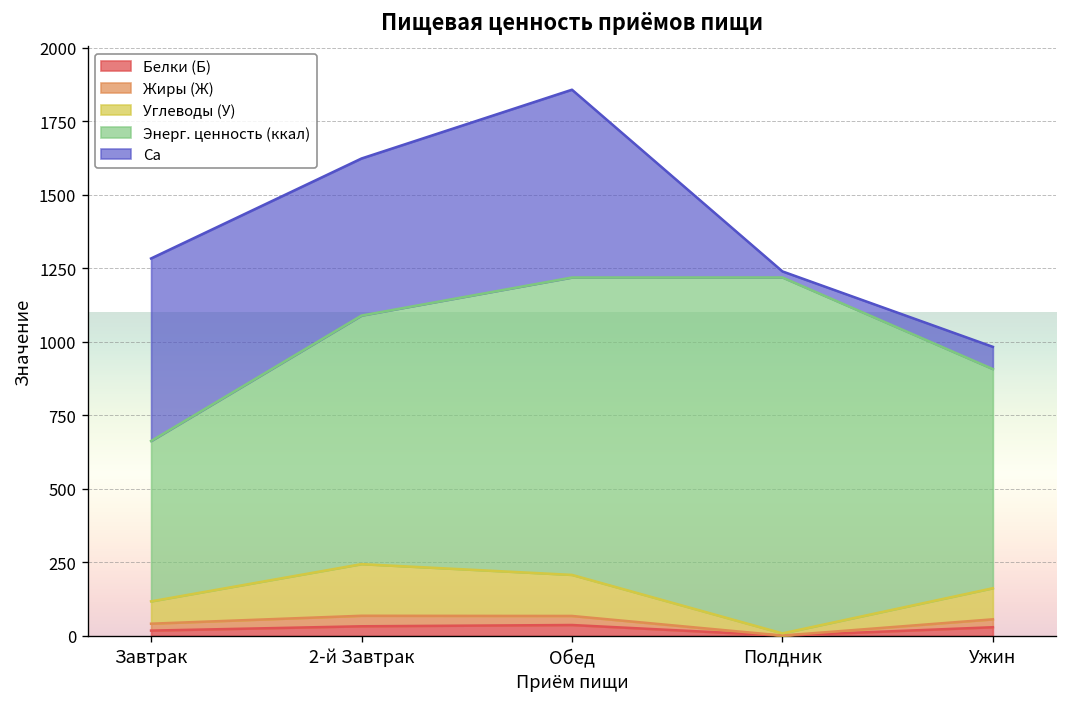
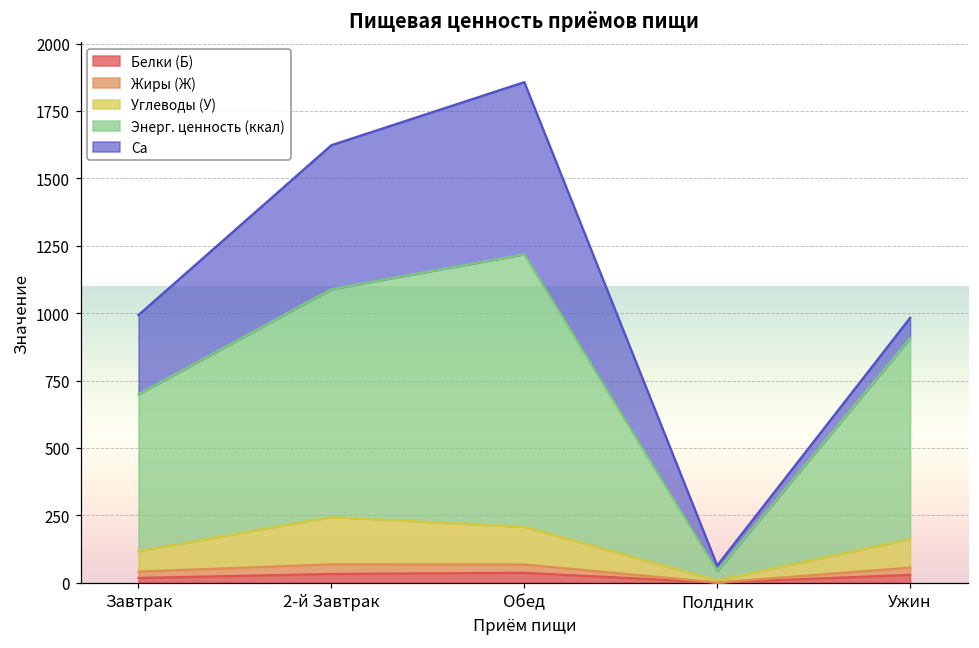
Энерг. ценность (ккал), Завтрак: 550 -> 580
Ca, Завтрак: 620 -> 290
Энерг. ценность (ккал), Полдник: 1210 -> 40
